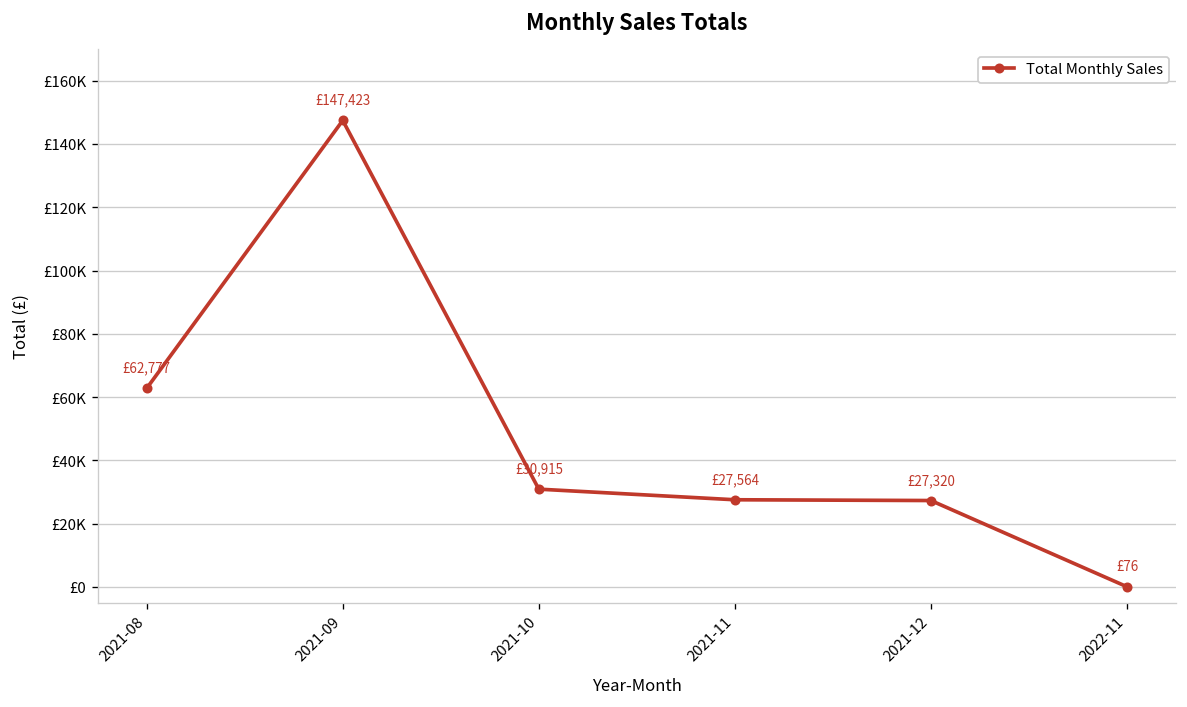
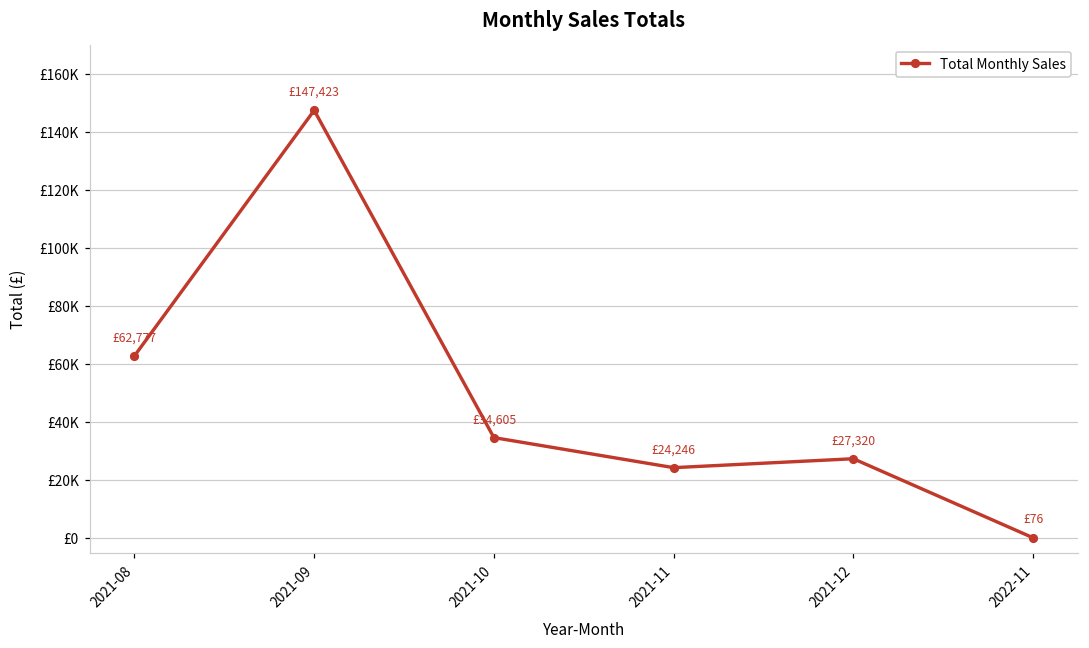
2021-10: £30,915 -> £34,605
2021-11: £27,564 -> £24,246
